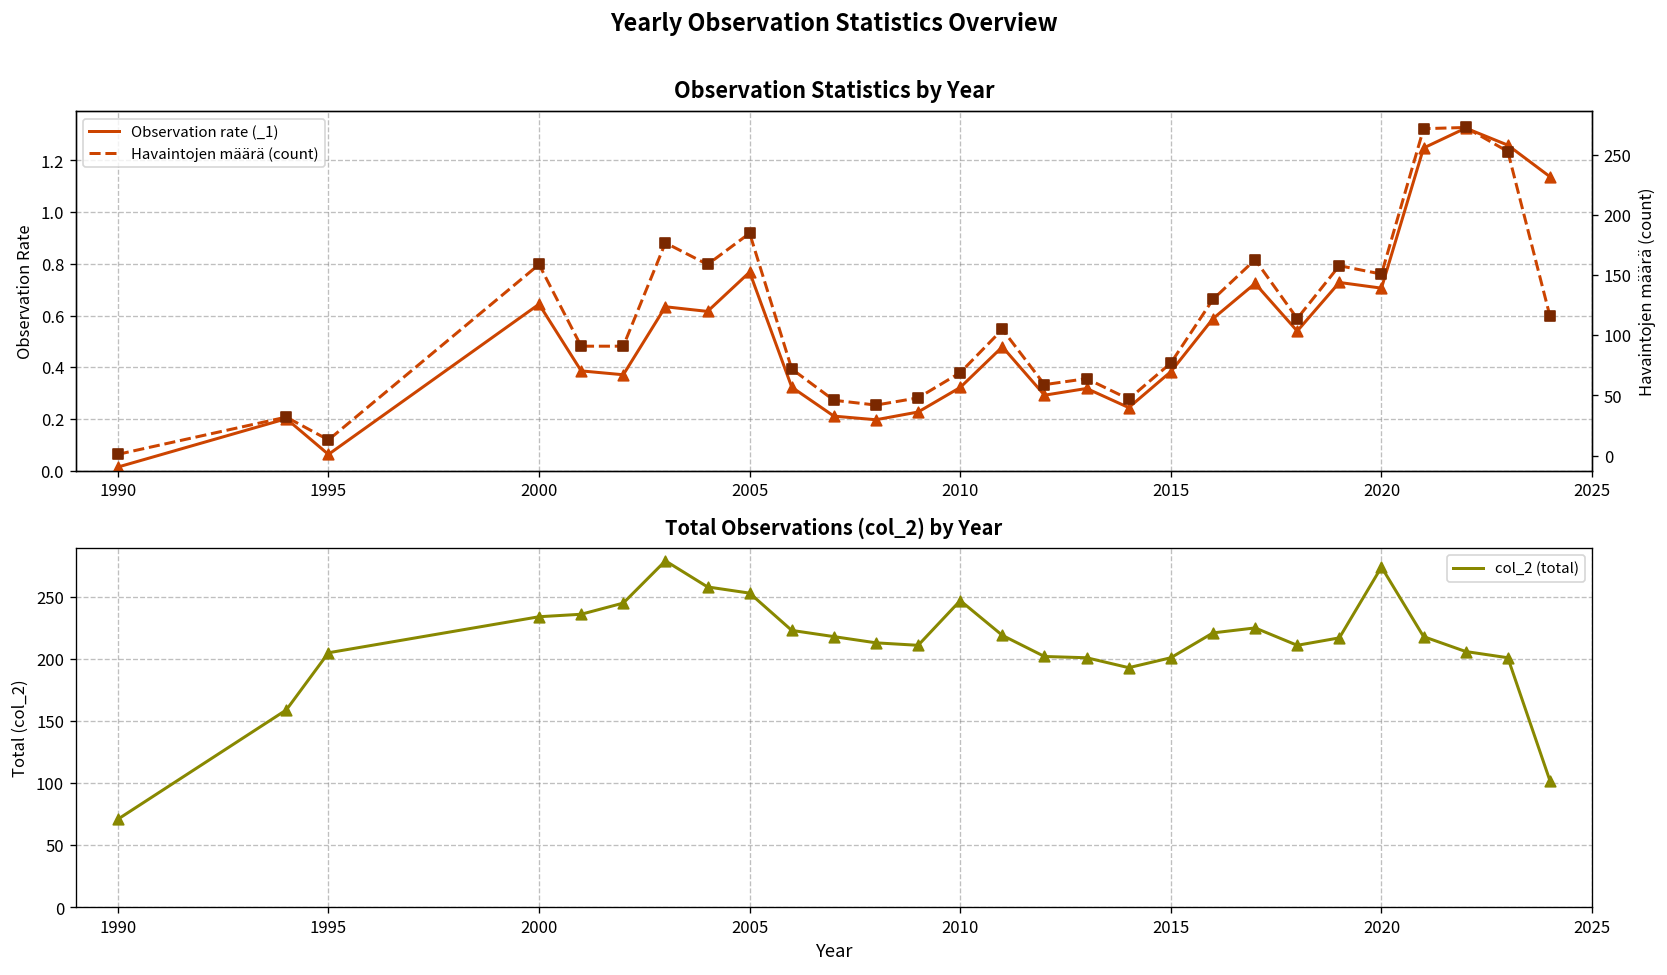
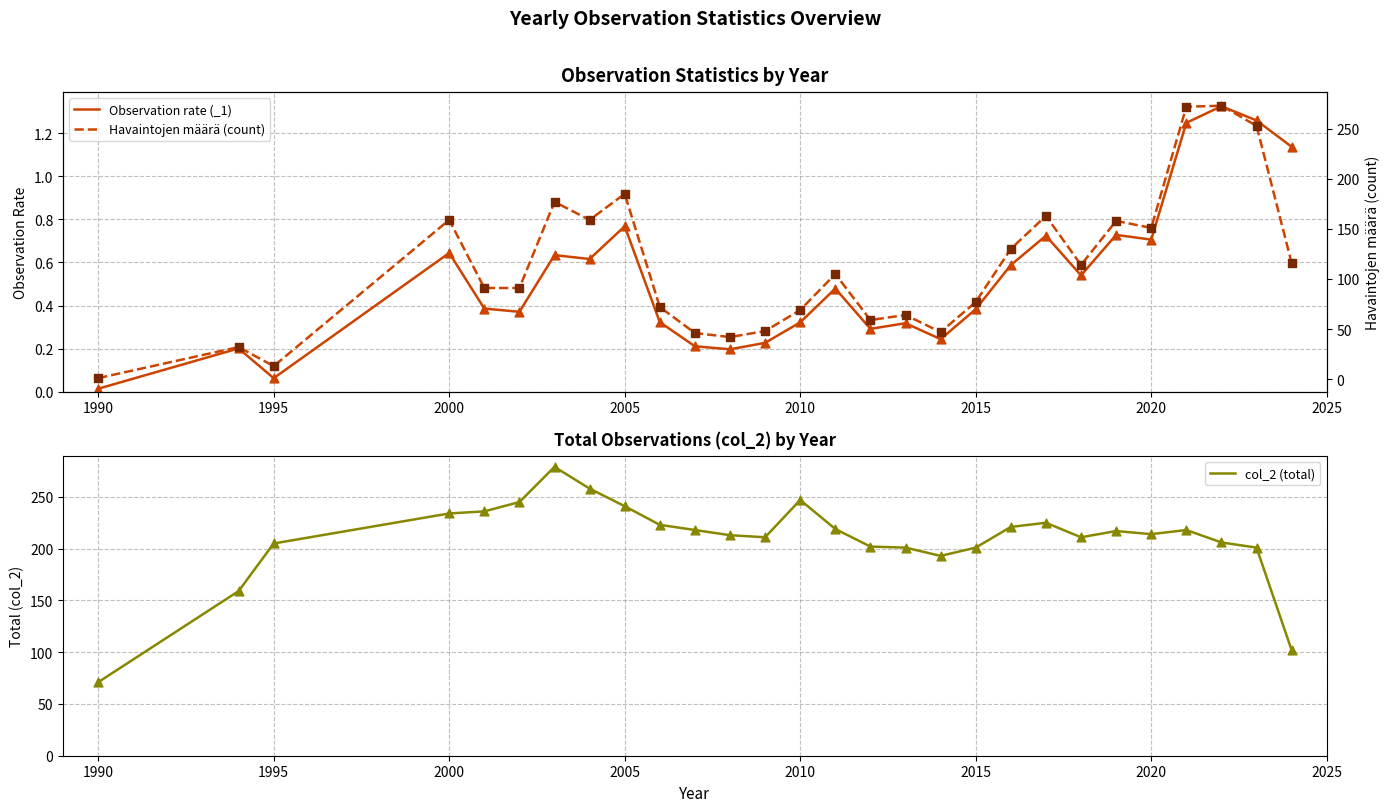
Total Observations (col_2) by Year, 2005: 253 -> 241
Total Observations (col_2) by Year, 2020: 274 -> 214
